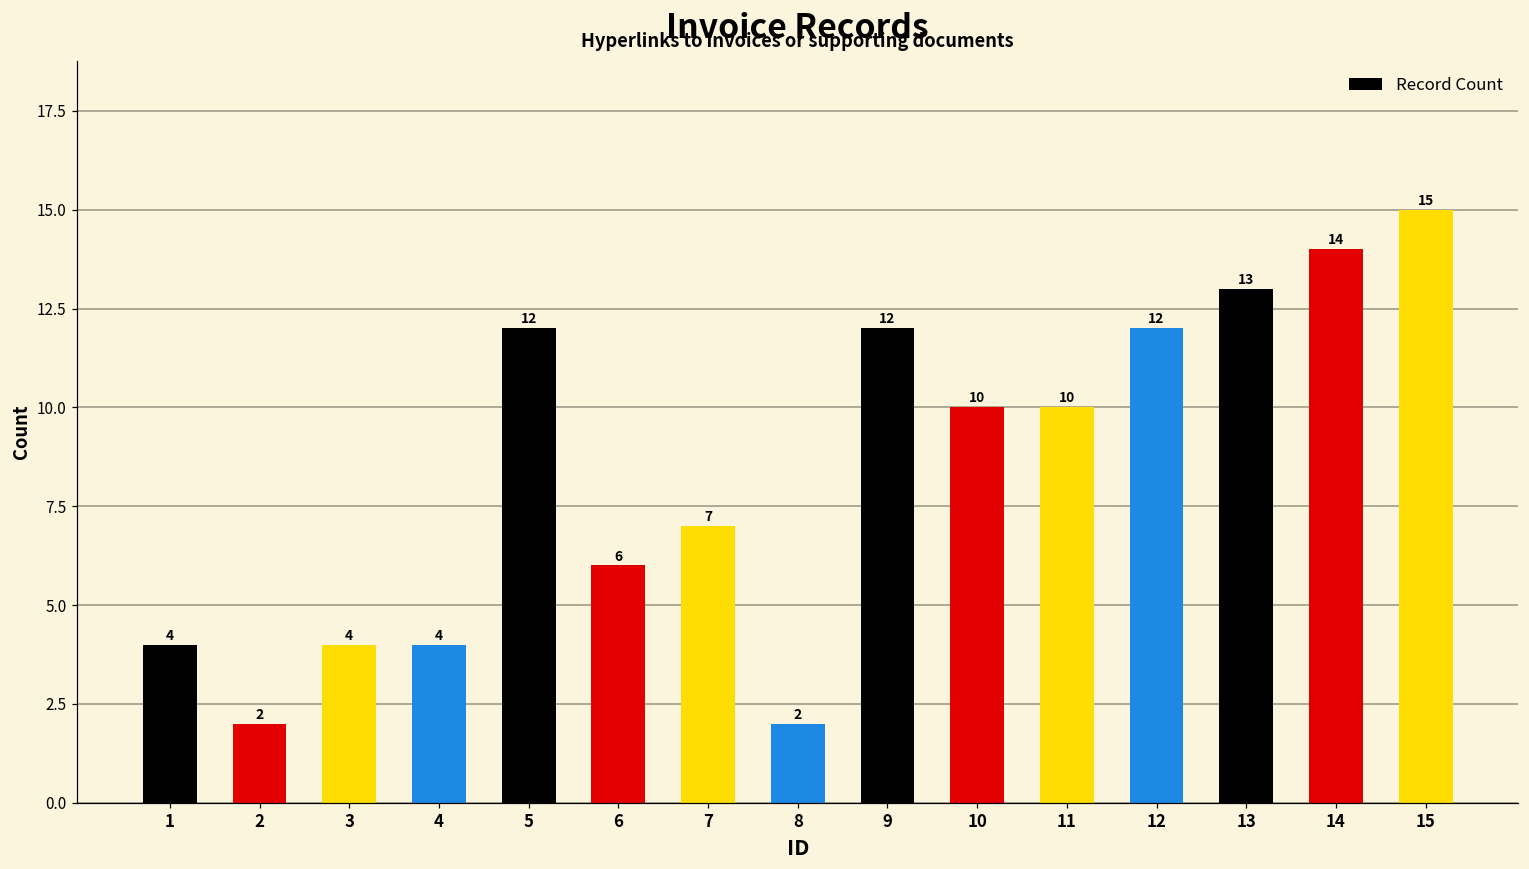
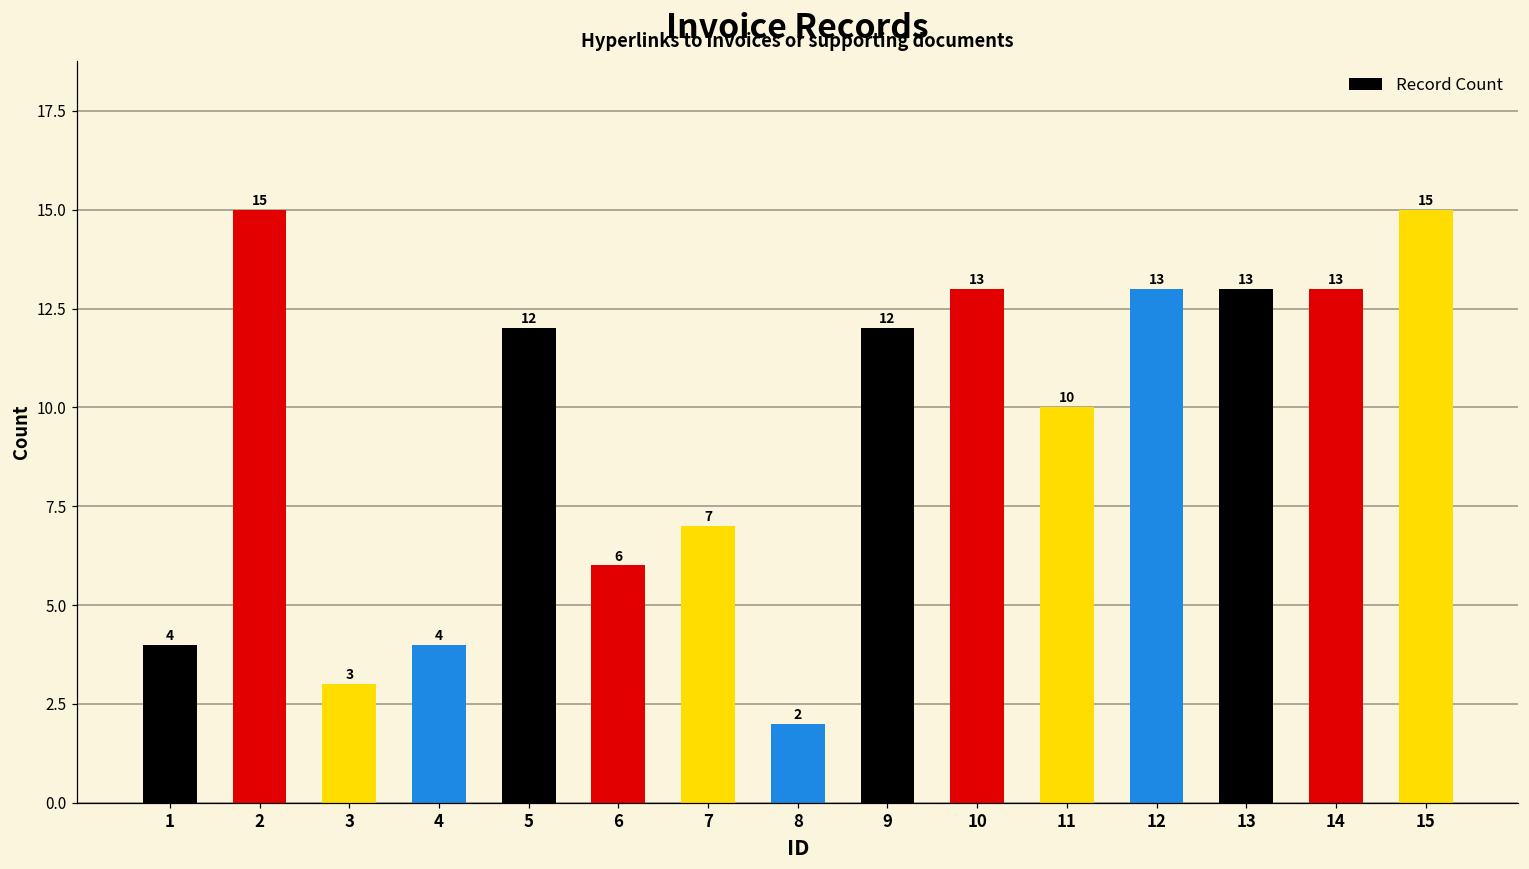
2: 2 -> 15
3: 4 -> 3
10: 10 -> 13
12: 12 -> 13
14: 14 -> 13
